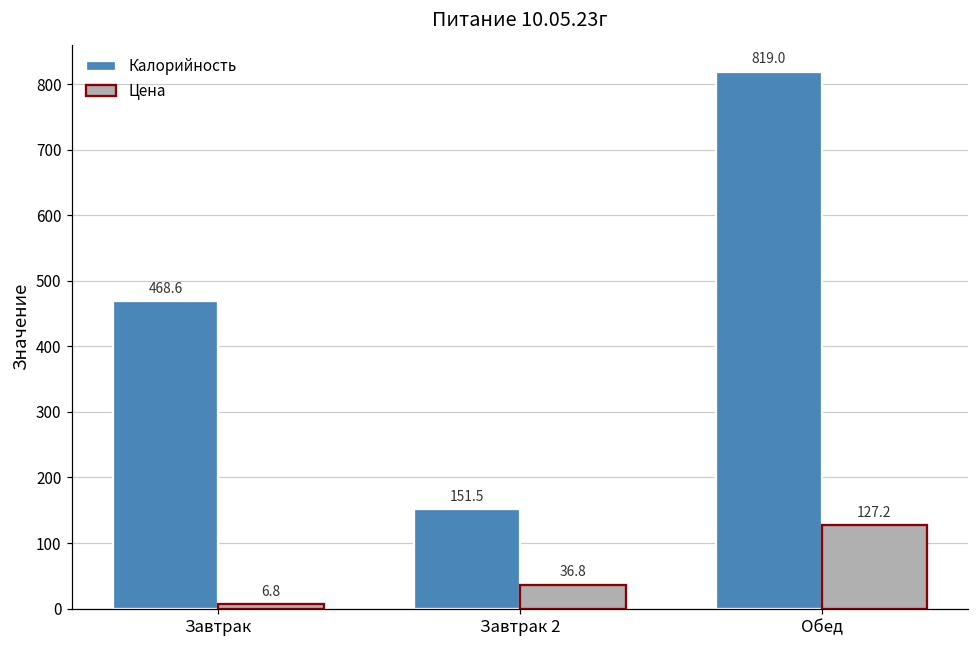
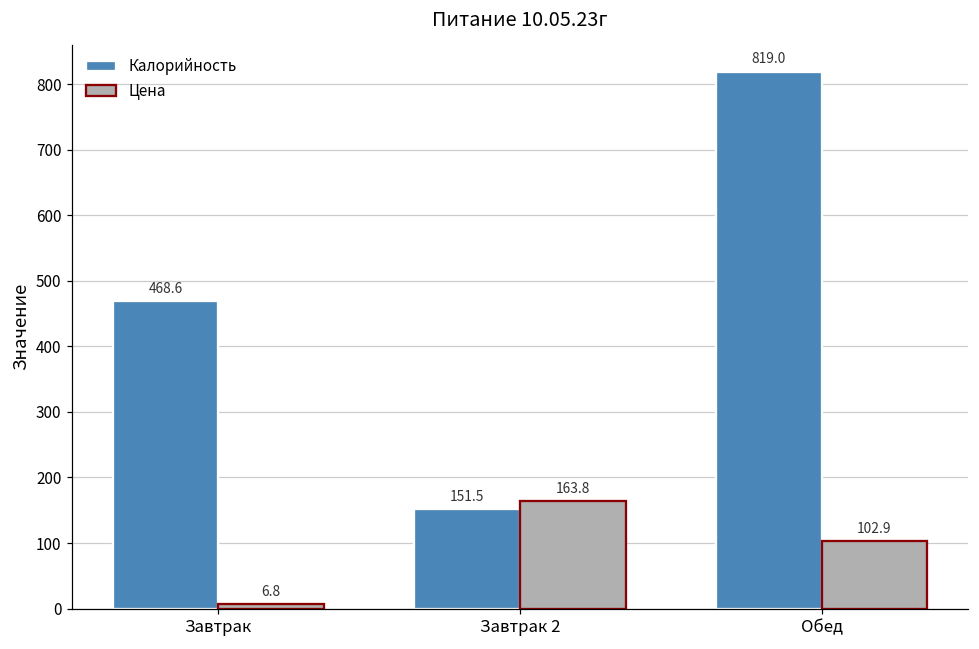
Цена, Завтрак 2: 36.8 -> 163.8
Цена, Обед: 127.2 -> 102.9
